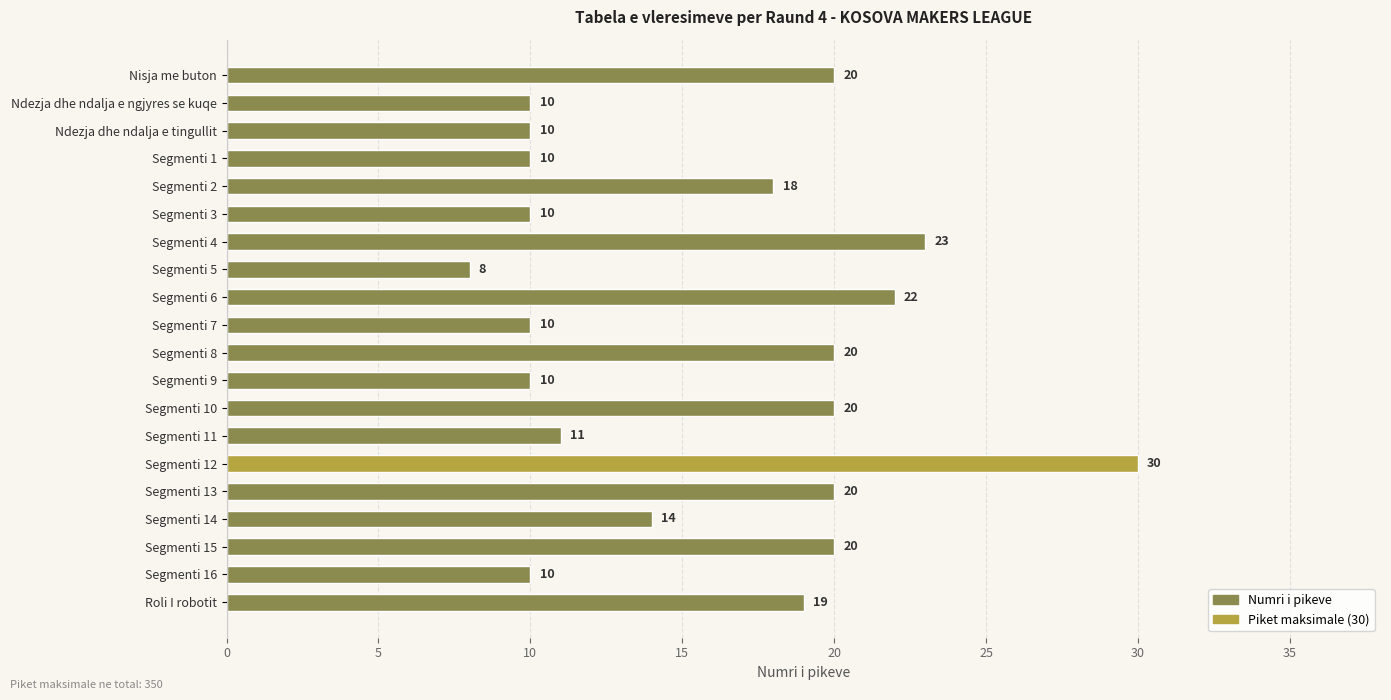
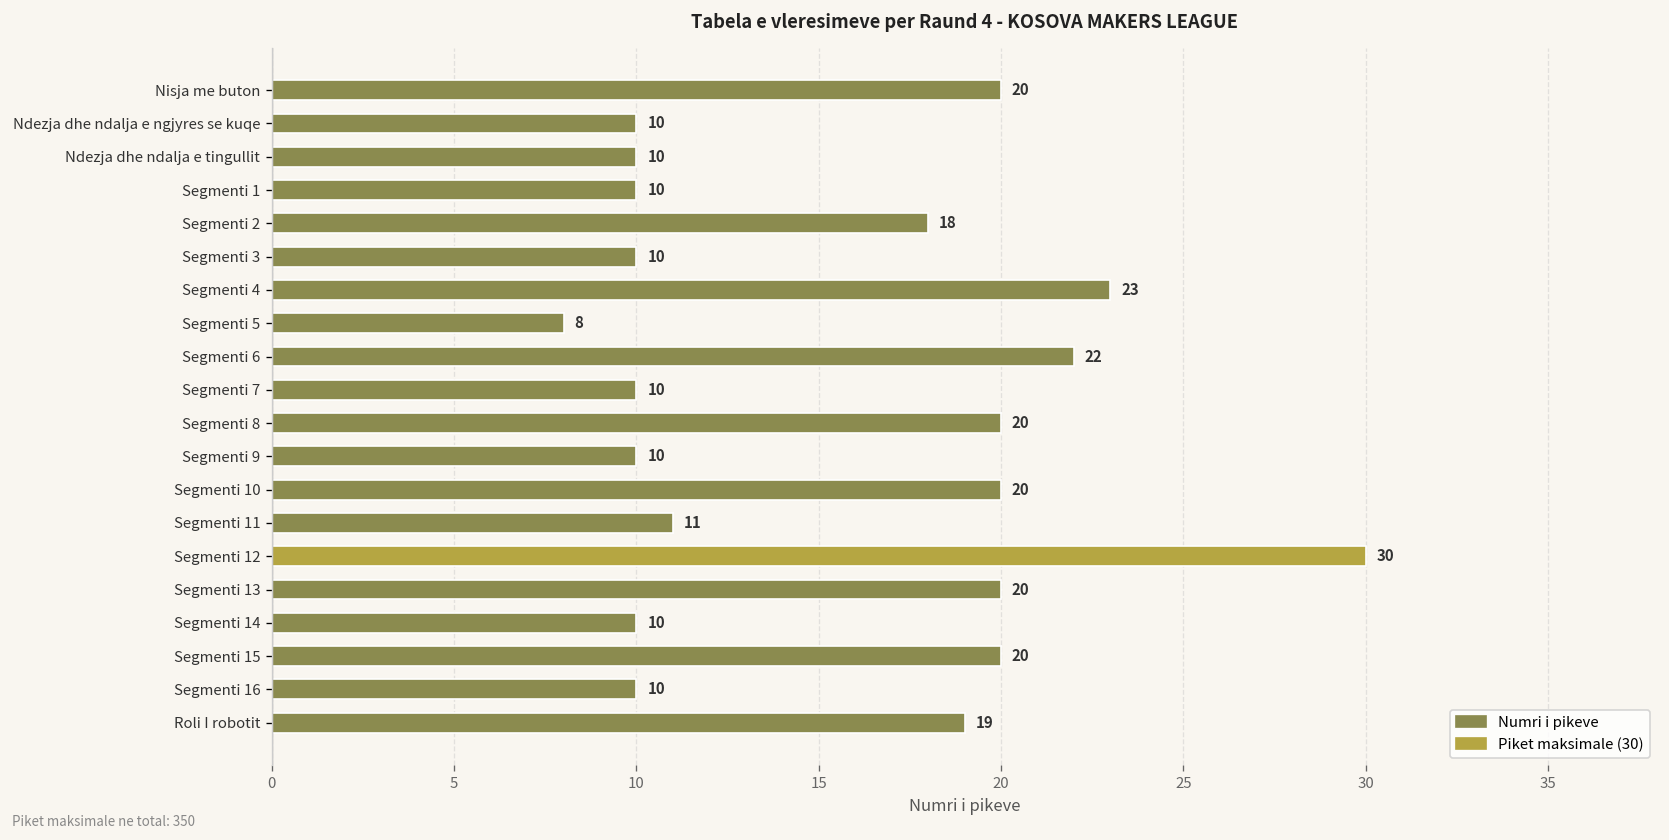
Segmenti 14: 14 -> 10
